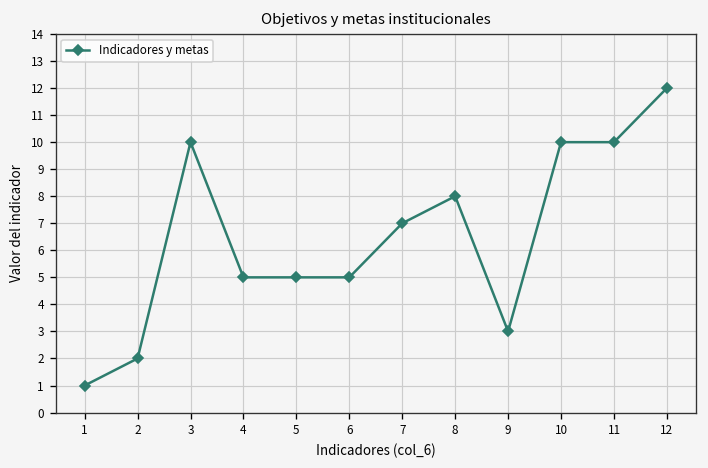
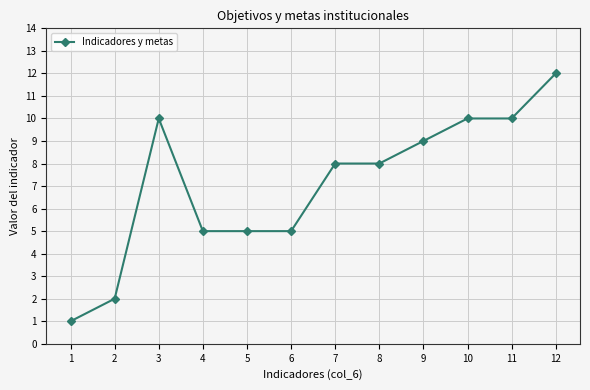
7: 7 -> 8
9: 3 -> 9
